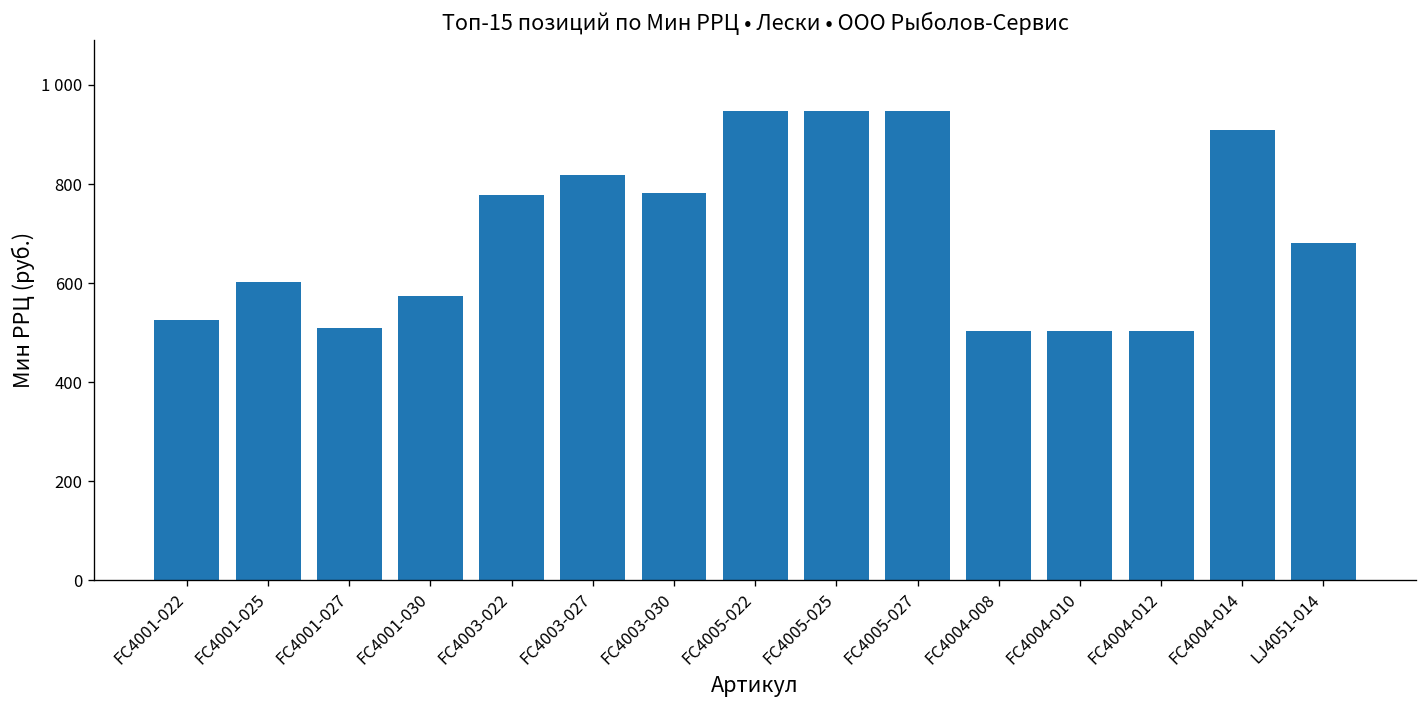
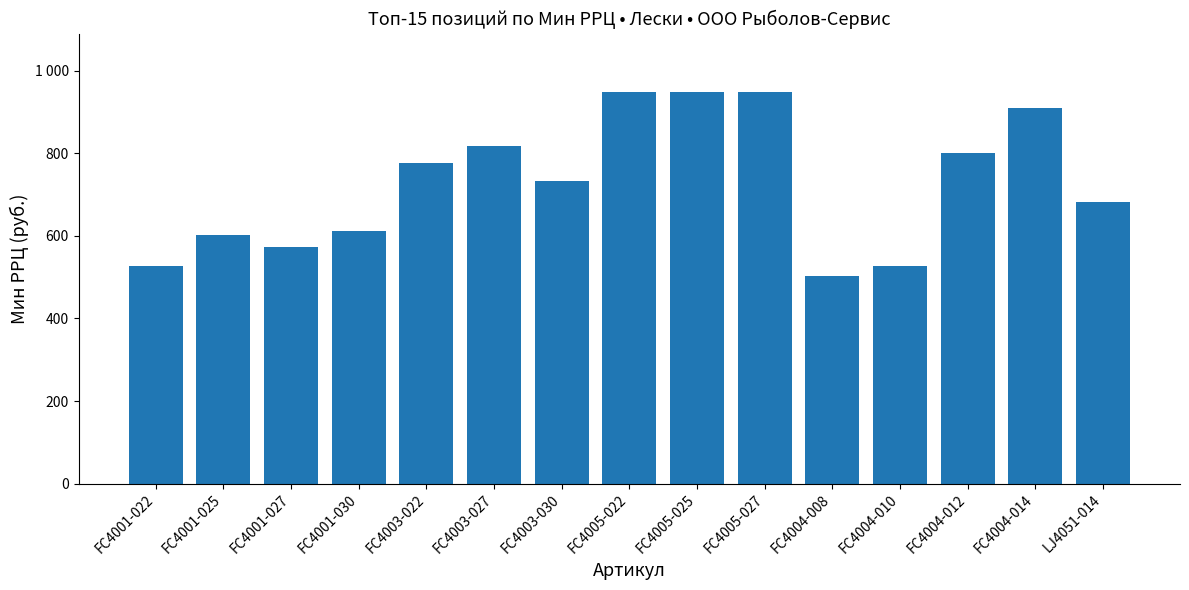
FC4001-027: 510 -> 570
FC4001-030: 570 -> 610
FC4003-030: 780 -> 730
FC4004-010: 500 -> 530
FC4004-012: 500 -> 800
